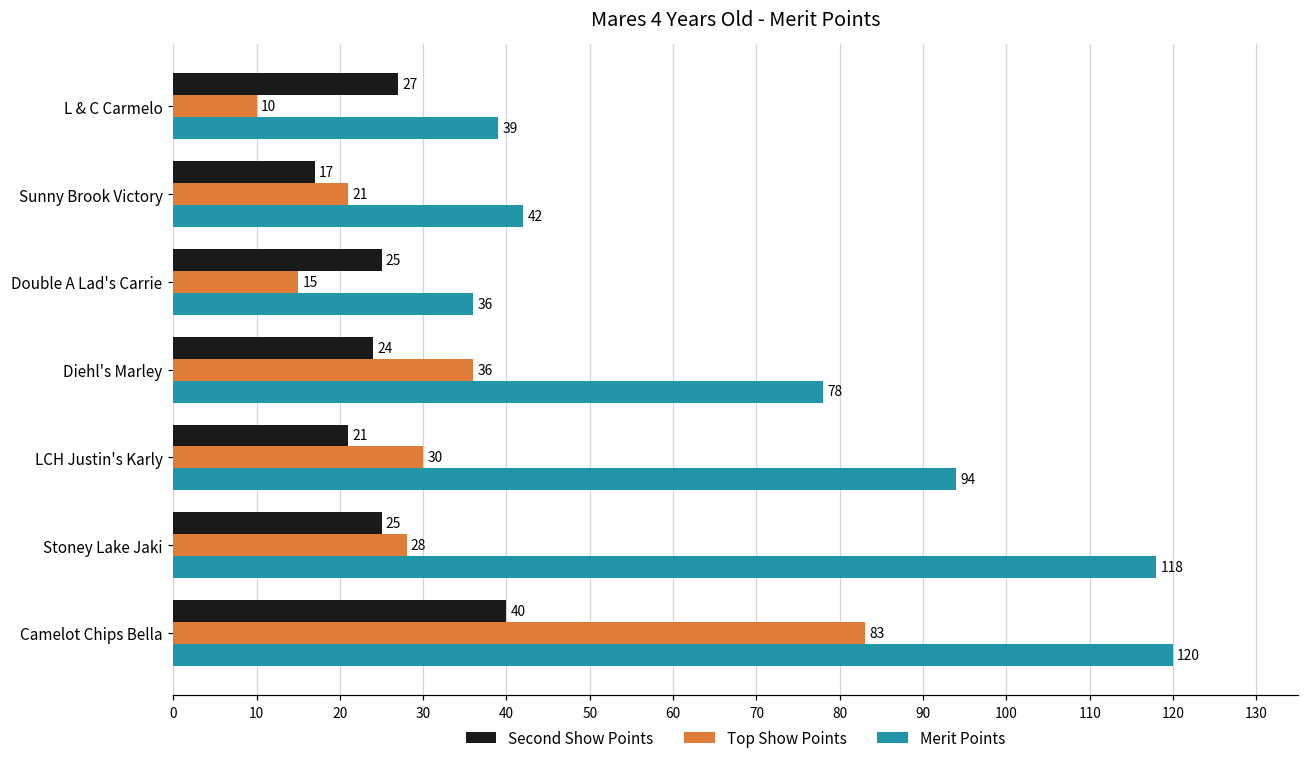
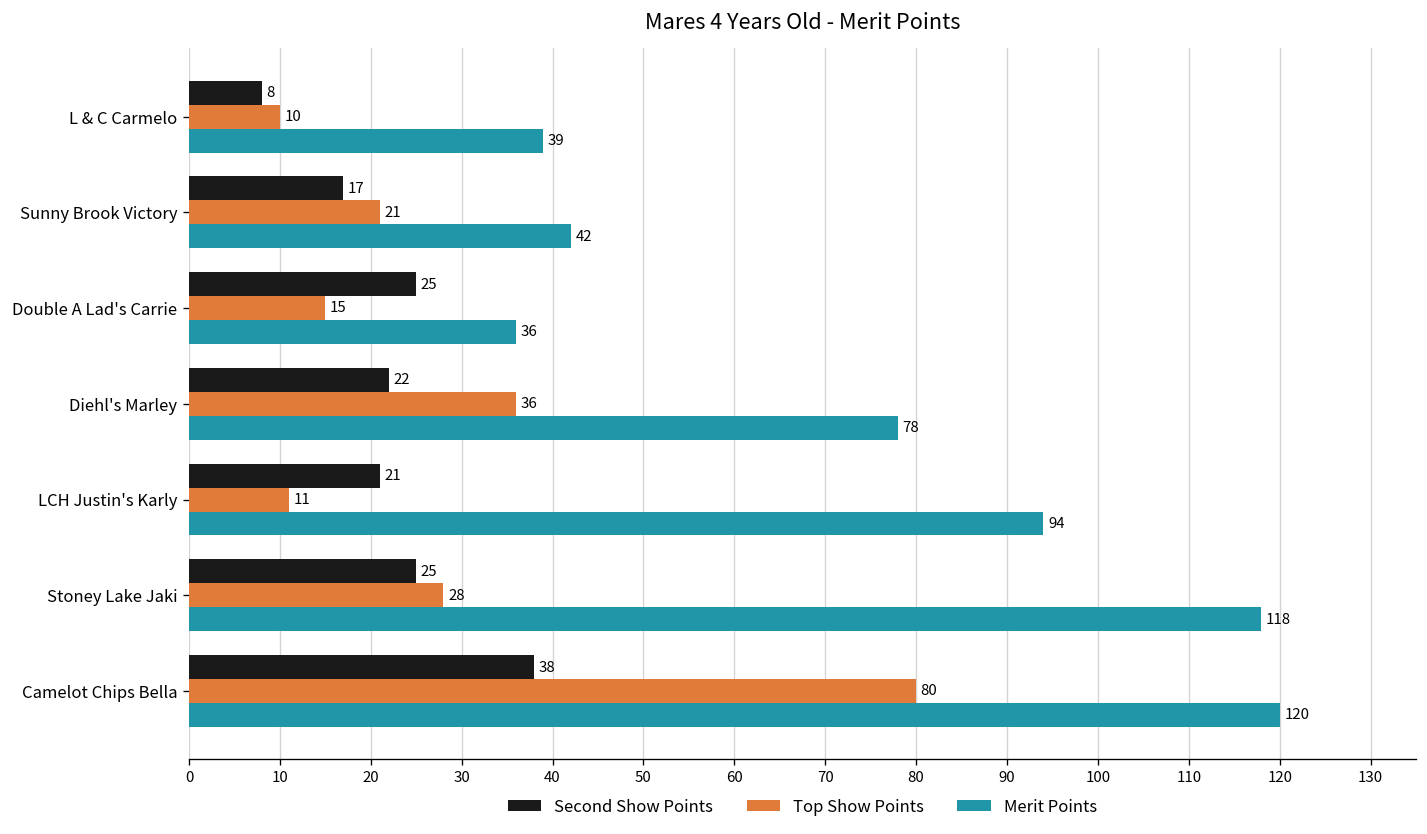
Second Show Points, L & C Carmelo: 27 -> 8
Second Show Points, Diehl's Marley: 24 -> 22
Top Show Points, LCH Justin's Karly: 30 -> 11
Second Show Points, Camelot Chips Bella: 40 -> 38
Top Show Points, Camelot Chips Bella: 83 -> 80
